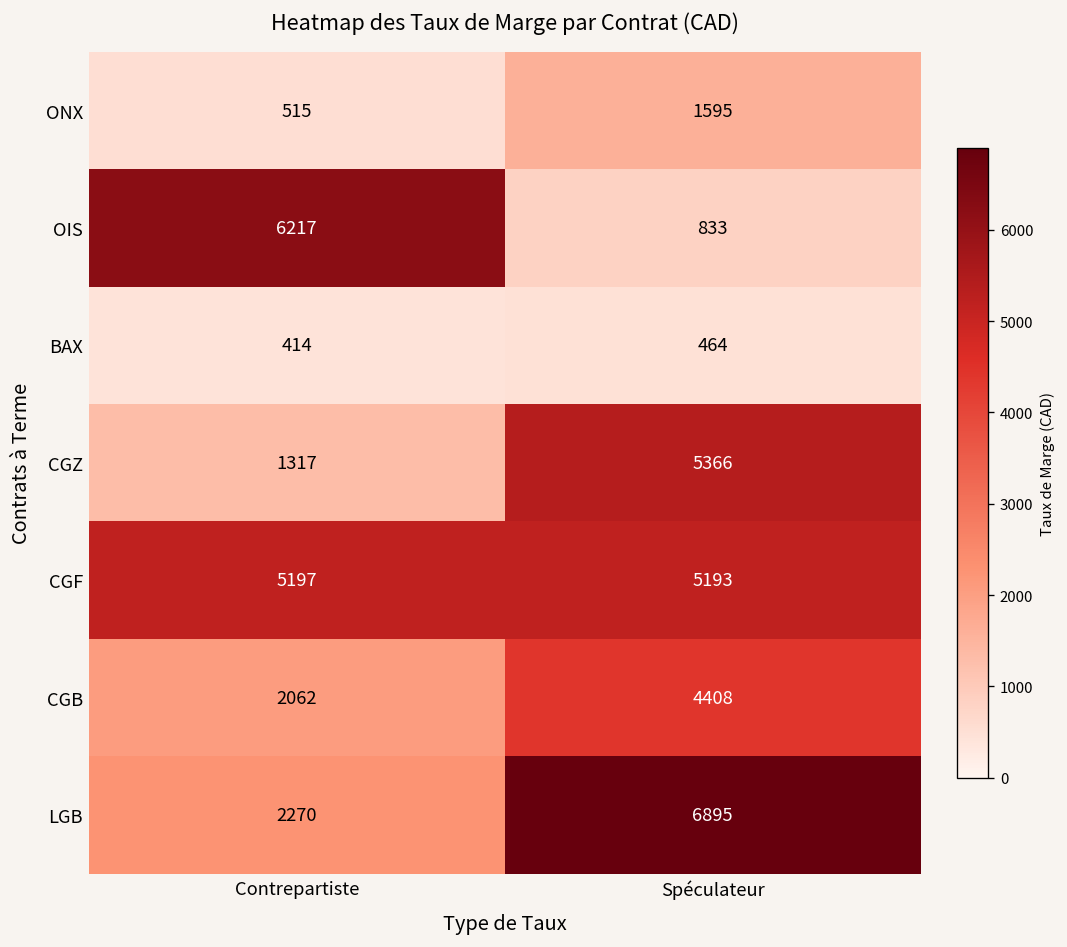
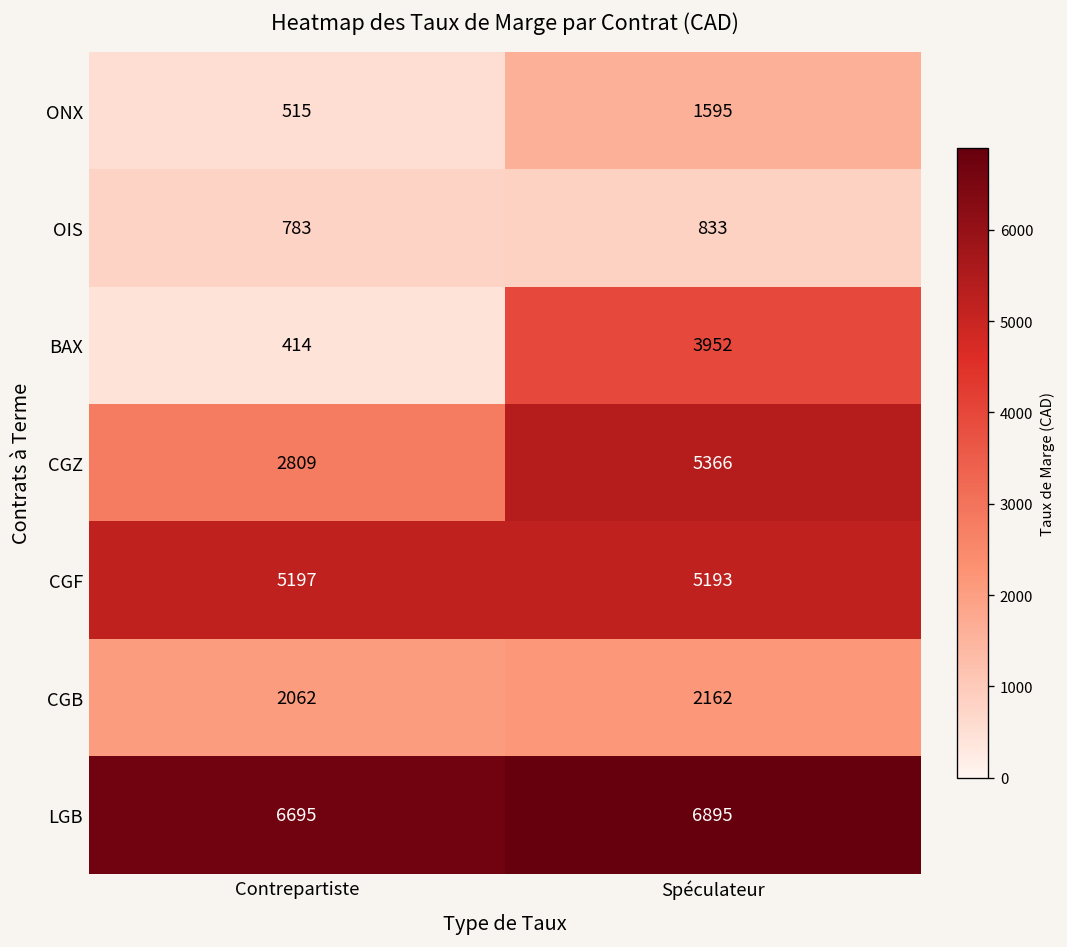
OIS, Contrepartiste: 6217 -> 783
BAX, Spéculateur: 464 -> 3952
CGZ, Contrepartiste: 1317 -> 2809
CGB, Spéculateur: 4408 -> 2162
LGB, Contrepartiste: 2270 -> 6695
